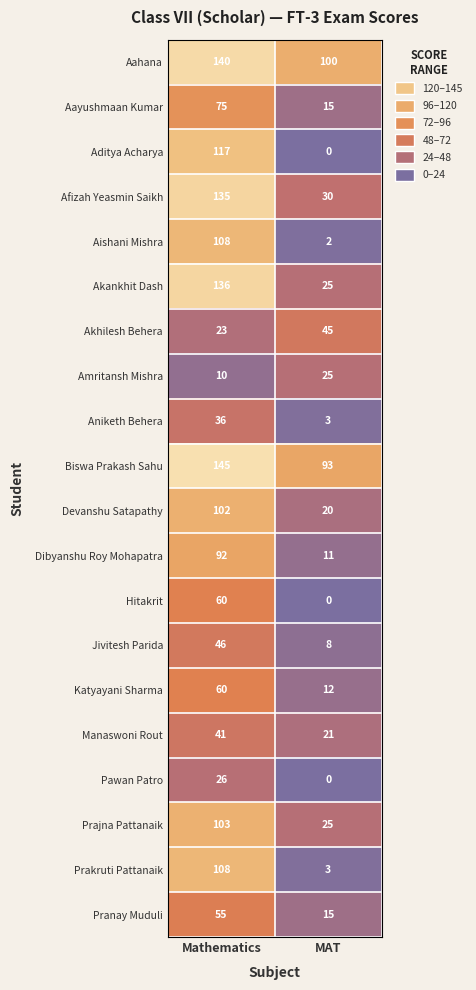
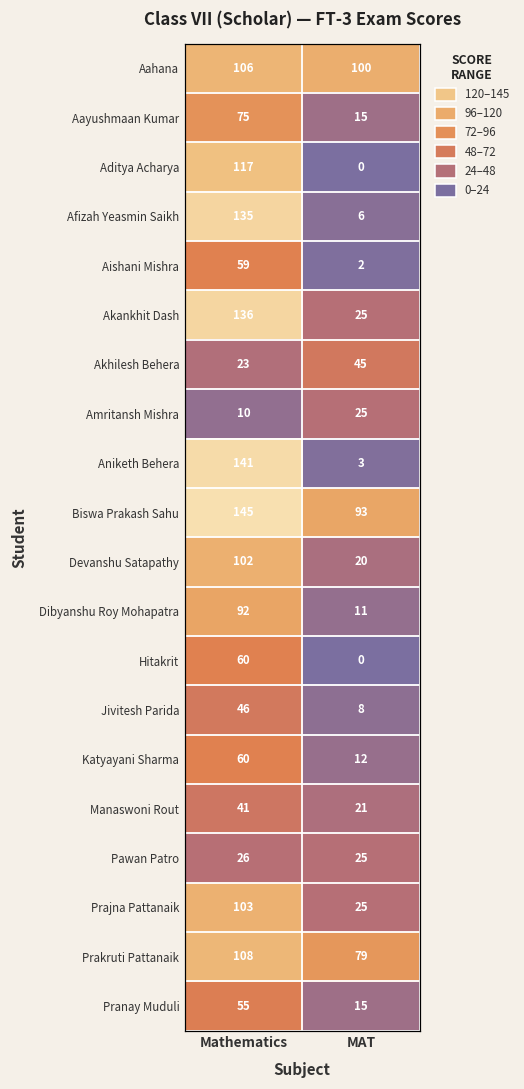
Aahana, Mathematics: 140 -> 106
Afizah Yeasmin Saikh, MAT: 30 -> 6
Aishani Mishra, Mathematics: 108 -> 59
Aniketh Behera, Mathematics: 36 -> 141
Pawan Patro, MAT: 0 -> 25
Prakruti Pattanaik, MAT: 3 -> 79
